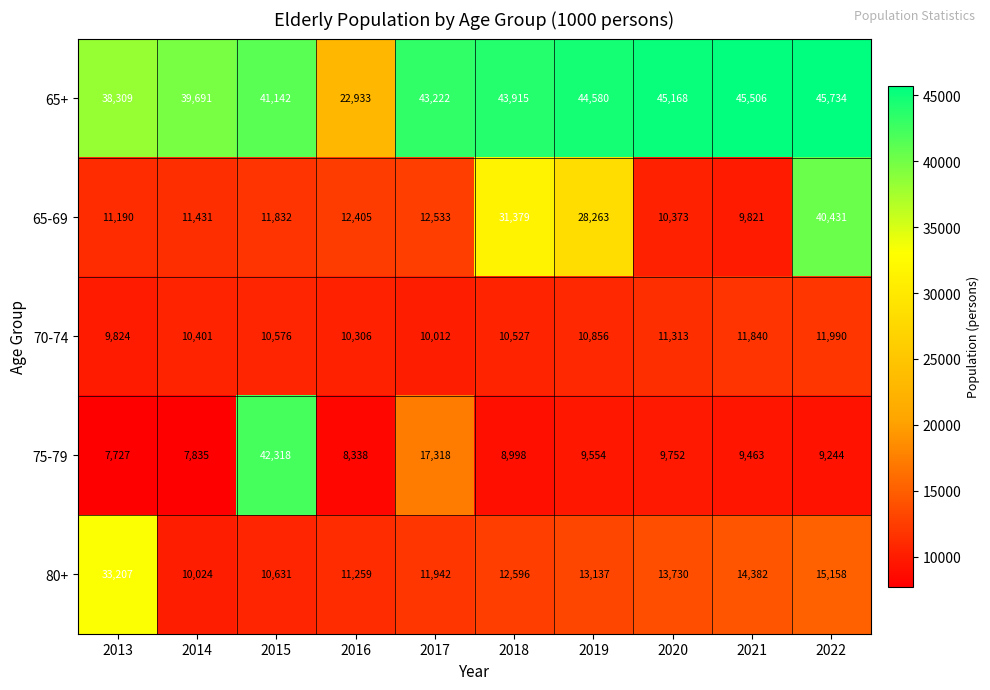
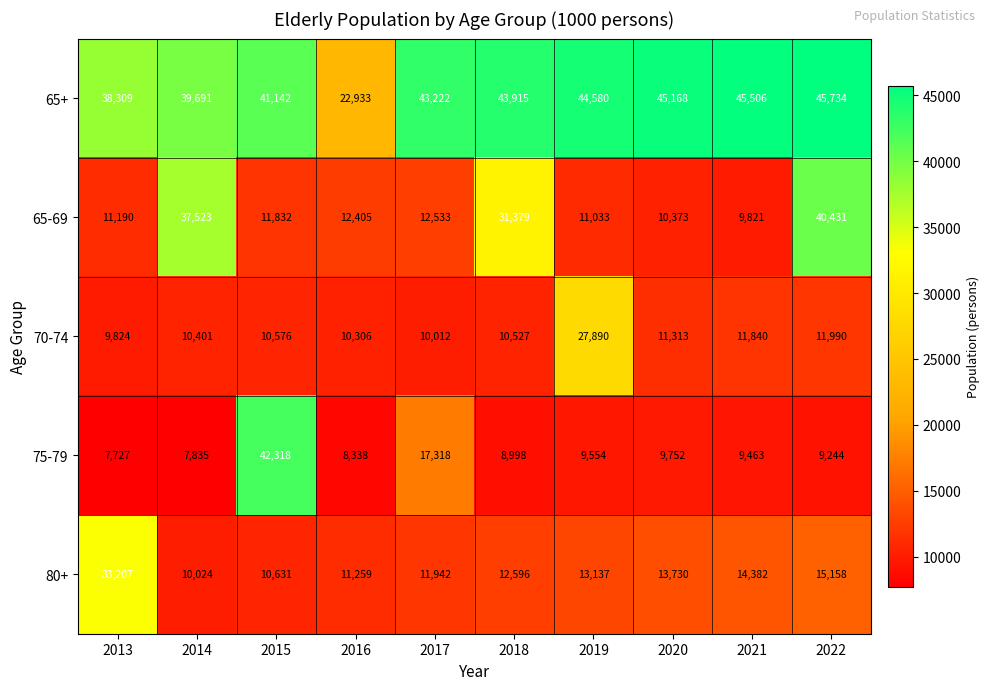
65-69, 2014: 11,431 -> 37,523
65-69, 2019: 28,263 -> 11,033
70-74, 2019: 10,856 -> 27,890
